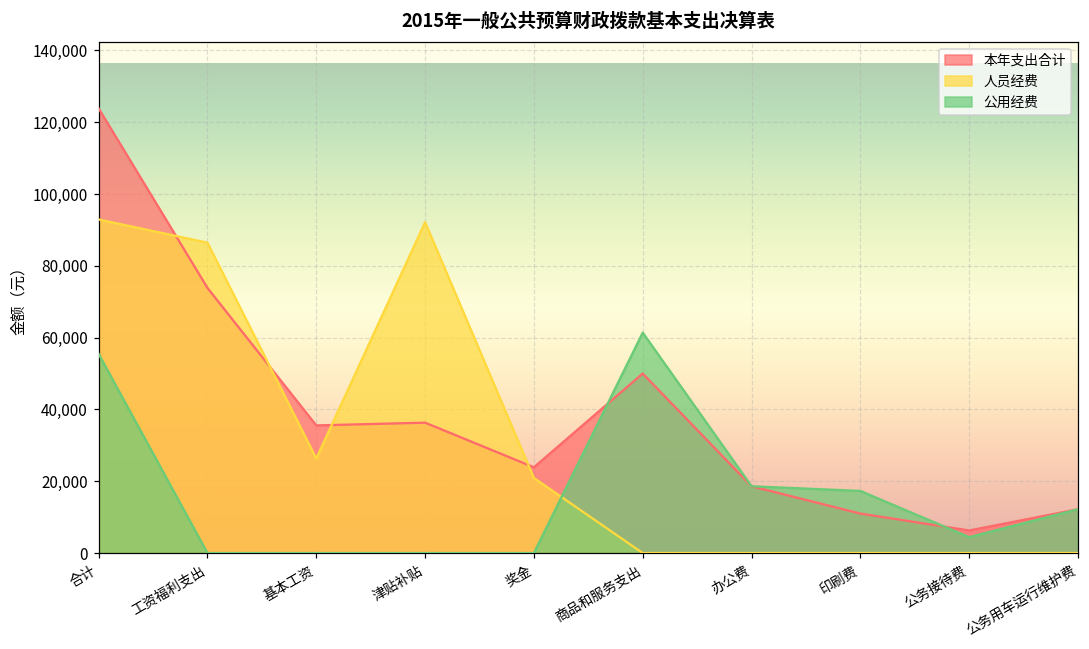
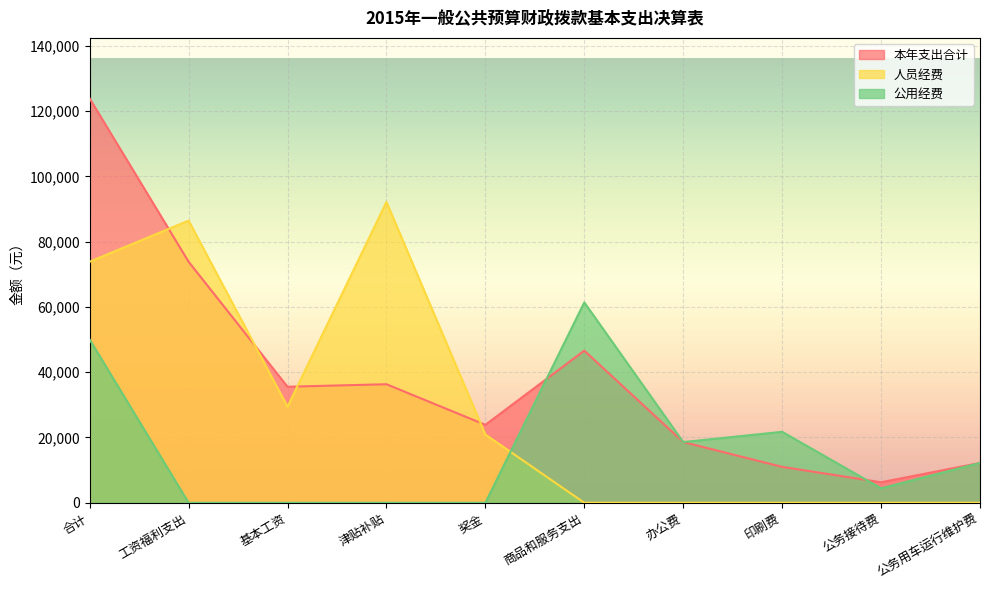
人员经费, 合计: 93,000 -> 74,000
公用经费, 合计: 55,000 -> 50,000
人员经费, 基本工资: 26,000 -> 29,000
本年支出合计, 商品和服务支出: 50,000 -> 47,000
公用经费, 印刷费: 17,000 -> 22,000
